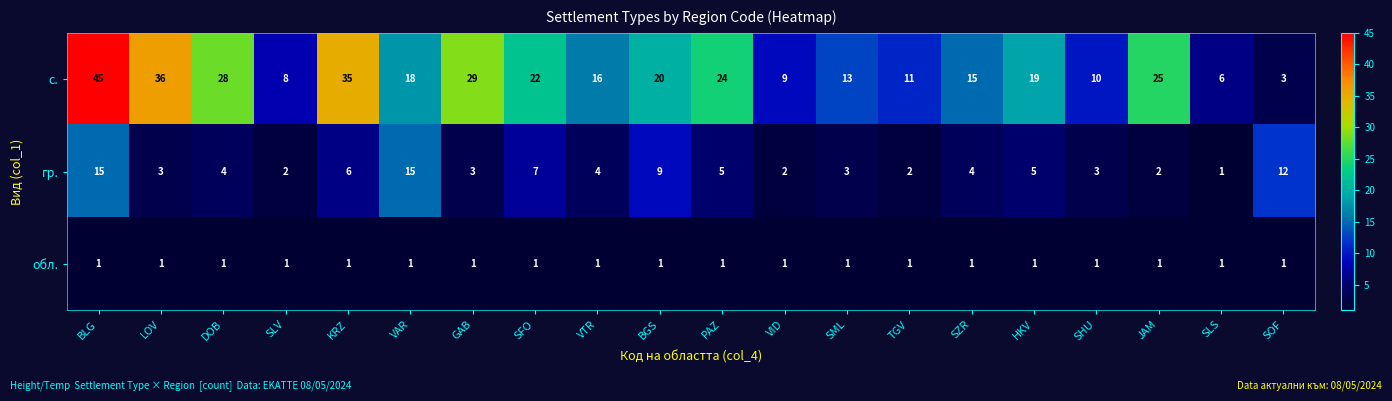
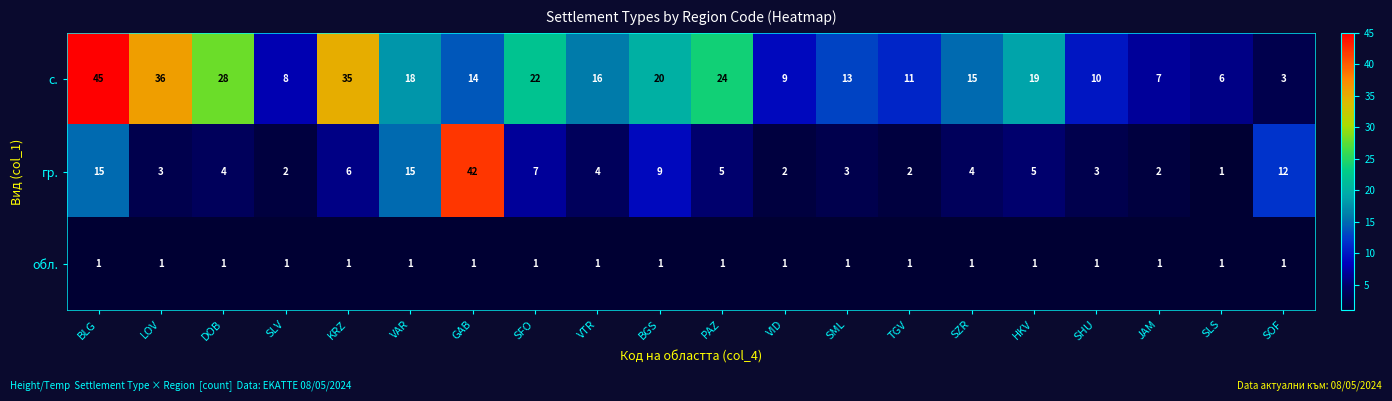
с., GAB: 29 -> 14
с., JAM: 25 -> 7
гр., GAB: 3 -> 42
